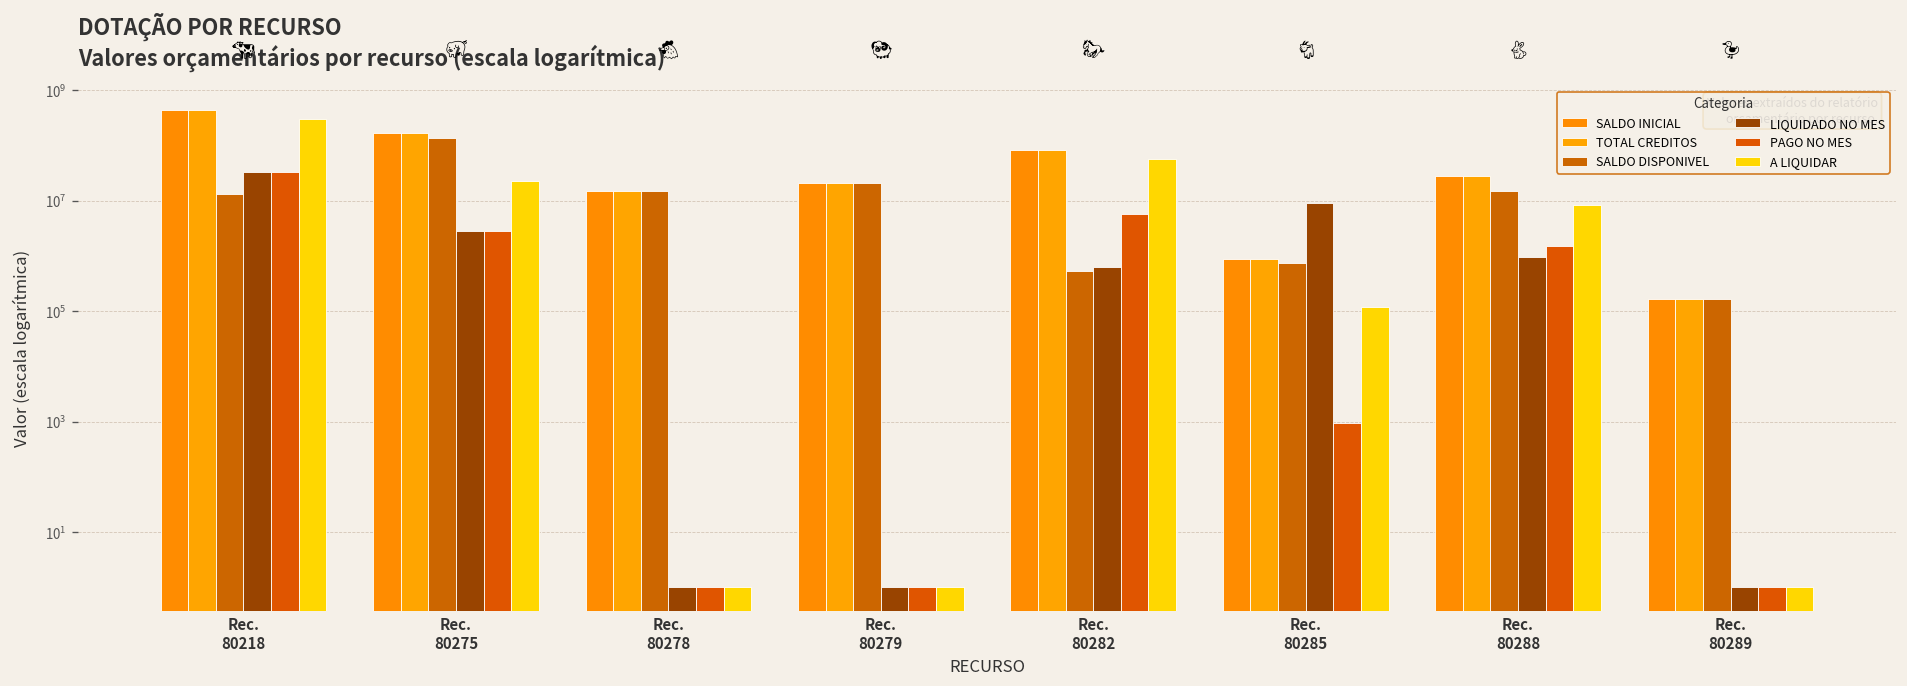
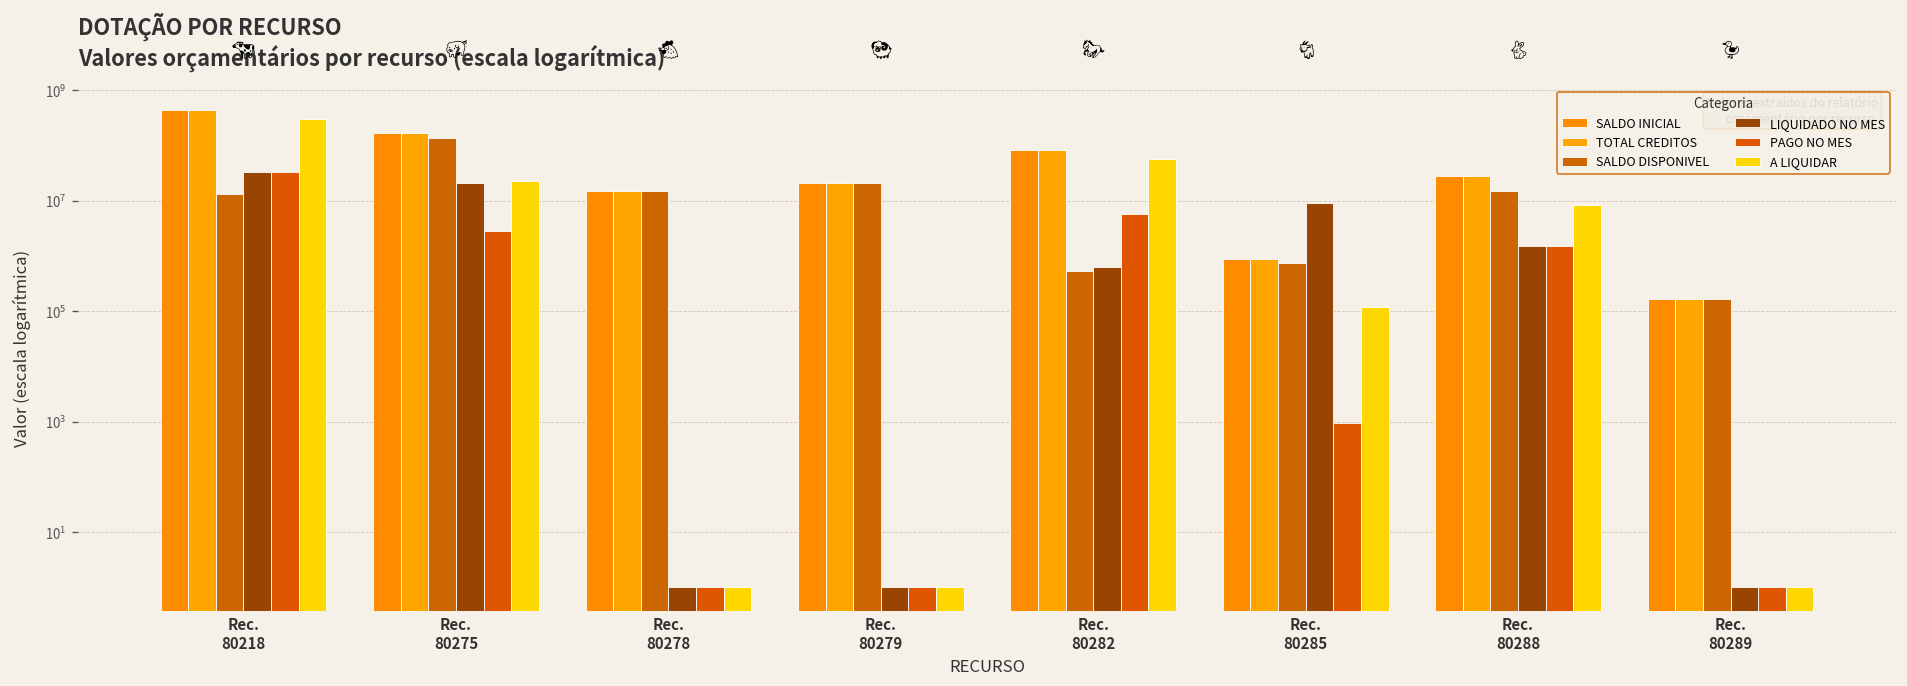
LIQUIDADO NO MES, Rec. 80275: 3000000 -> 20000000
LIQUIDADO NO MES, Rec. 80288: 1000000 -> 1500000
